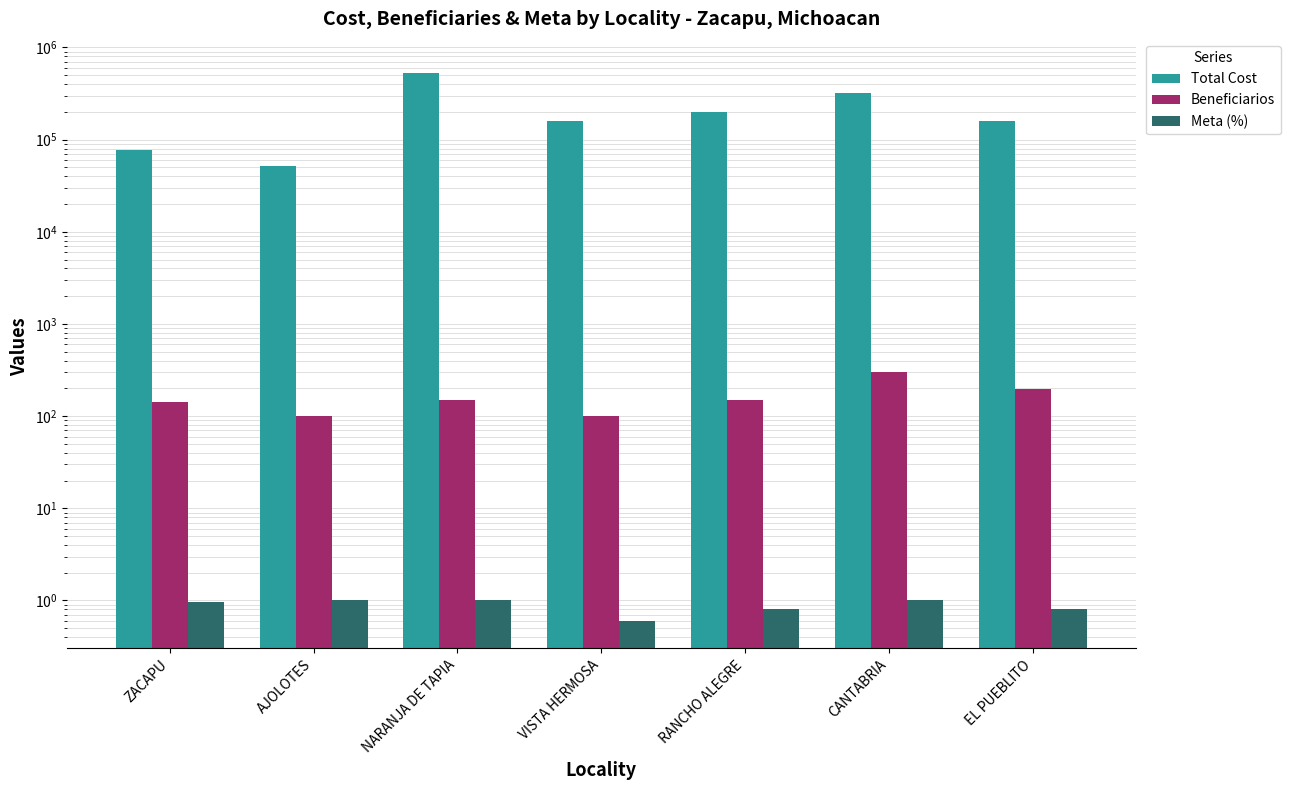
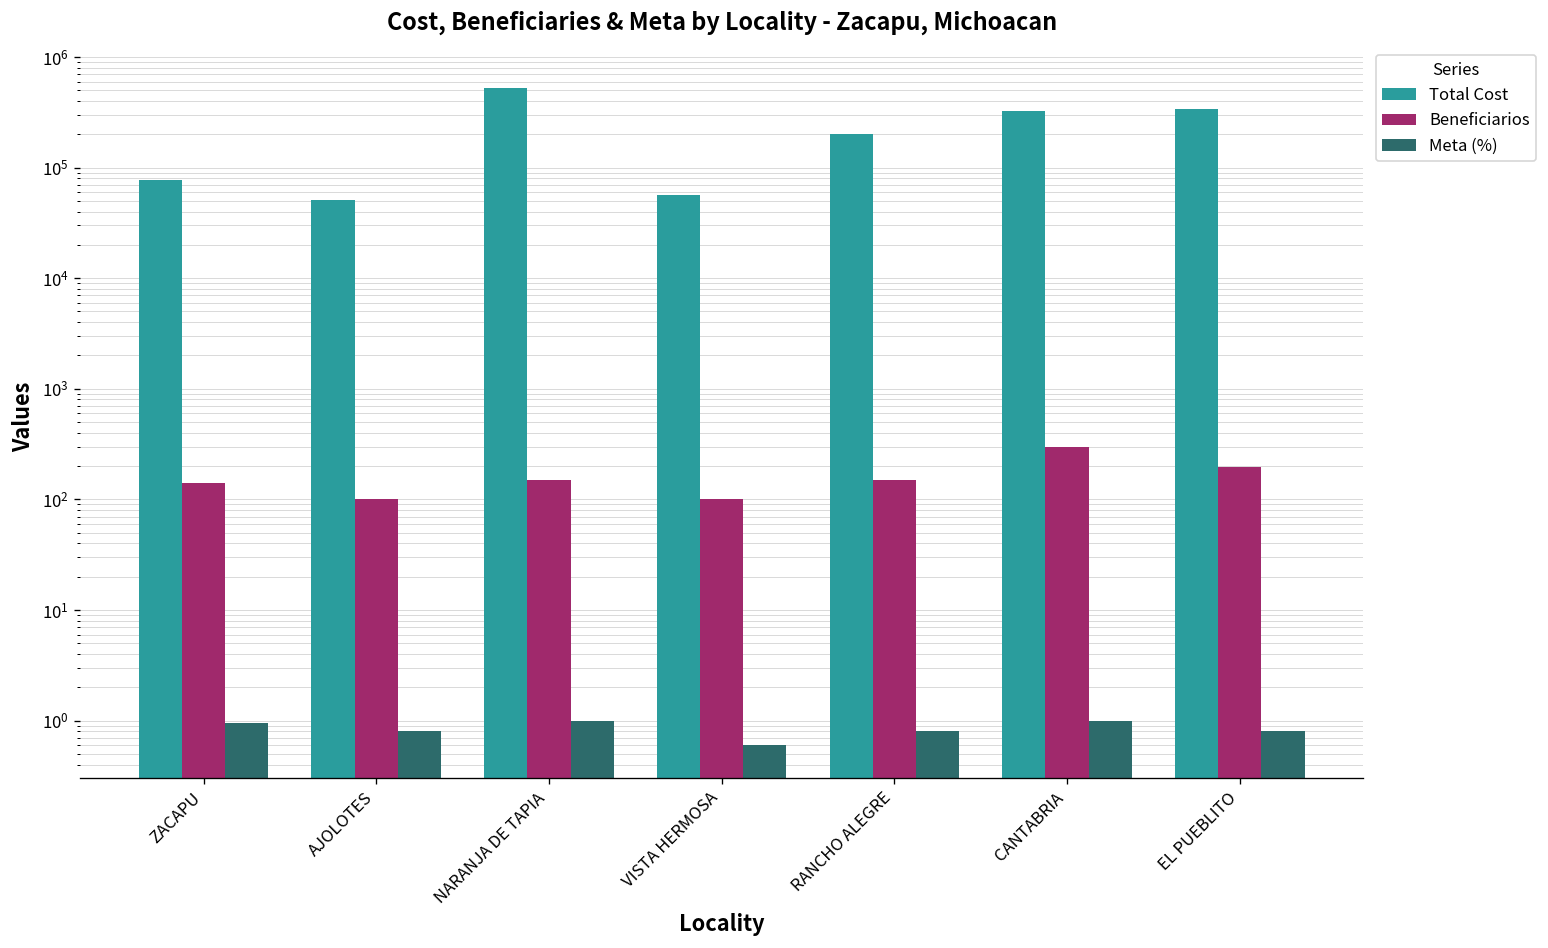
Meta (%), AJOLOTES: 1.0 -> 0.8
Total Cost, VISTA HERMOSA: 160000 -> 60000
Total Cost, EL PUEBLITO: 160000 -> 340000
